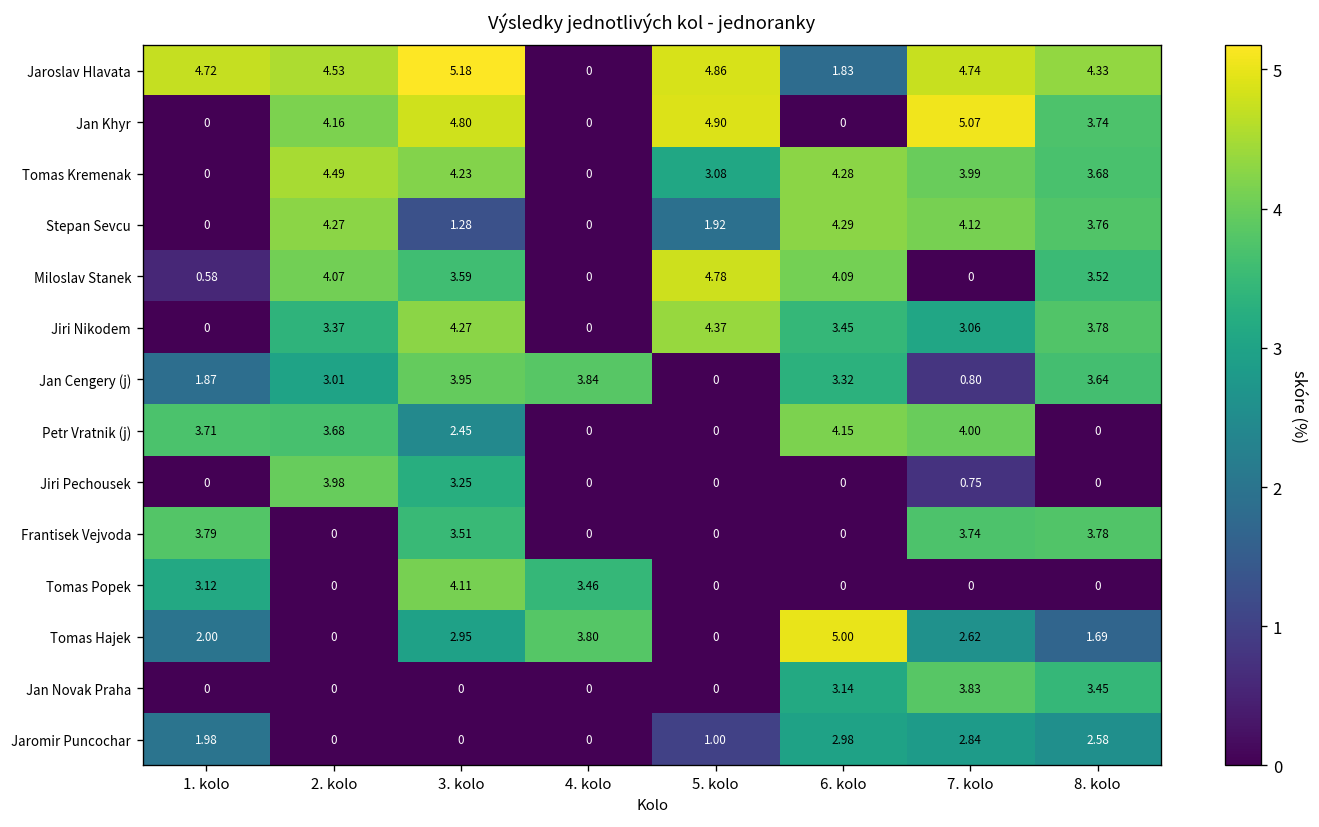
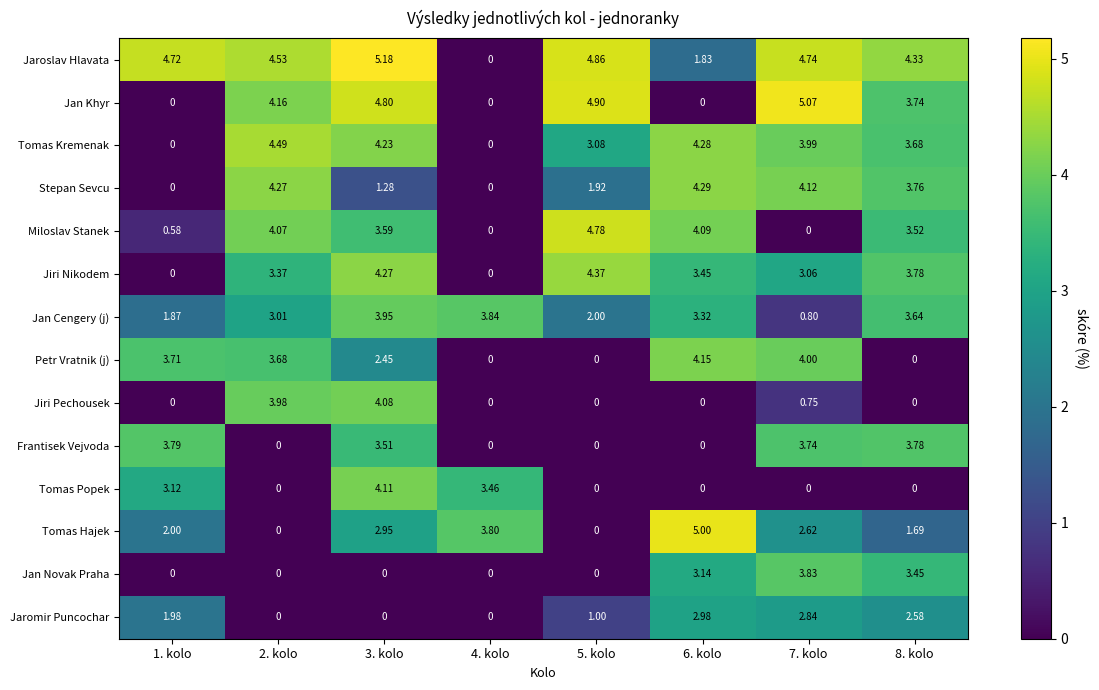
Jan Cengery (j), 5. kolo: 0 -> 2.00
Jiri Pechousek, 3. kolo: 3.25 -> 4.08
